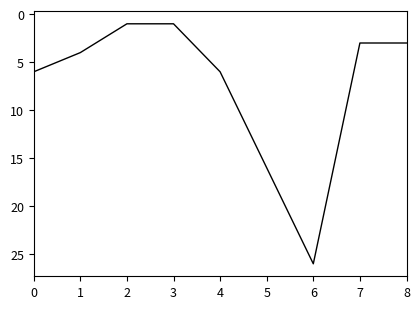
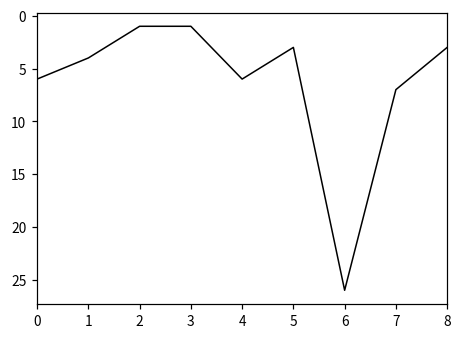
5: 16 -> 3
7: 3 -> 7
